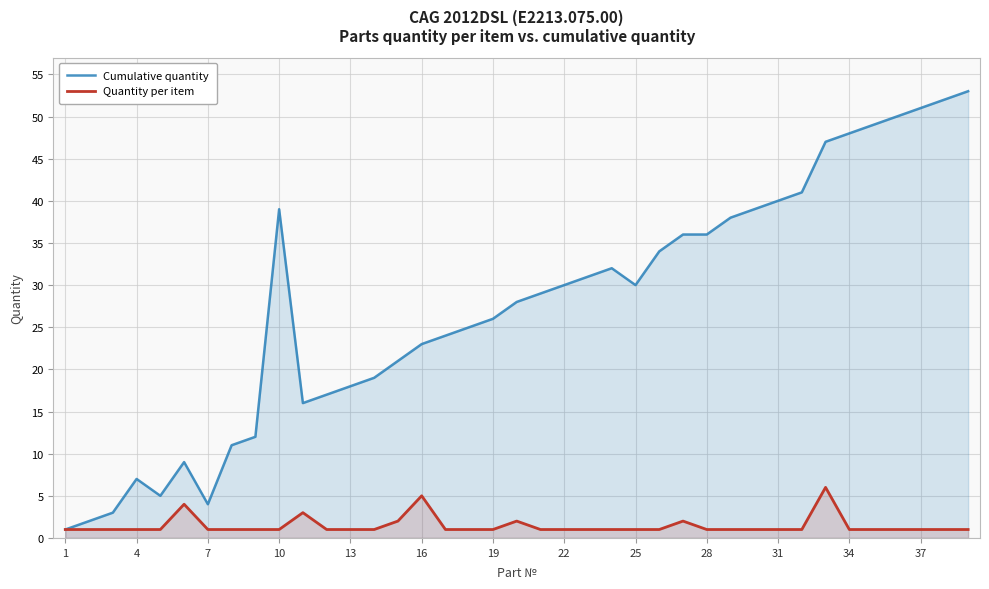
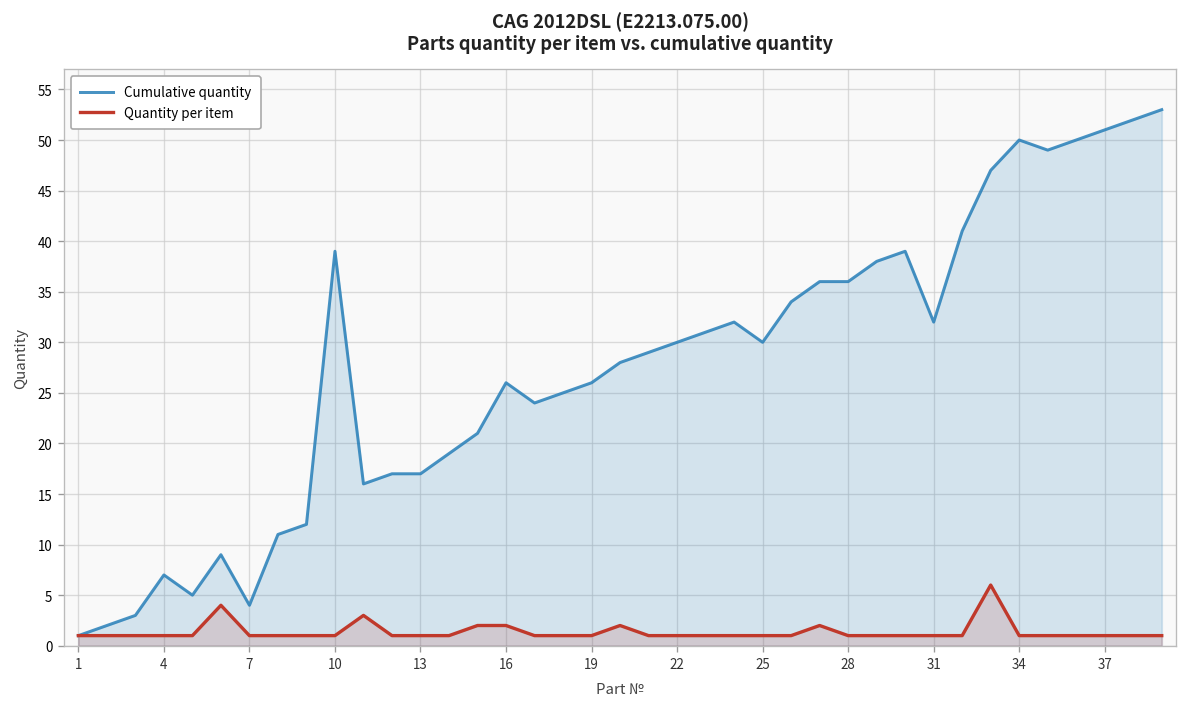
Cumulative quantity, 13: 18 -> 17
Cumulative quantity, 16: 23 -> 26
Quantity per item, 16: 5 -> 2
Cumulative quantity, 31: 40 -> 32
Cumulative quantity, 34: 48 -> 50
